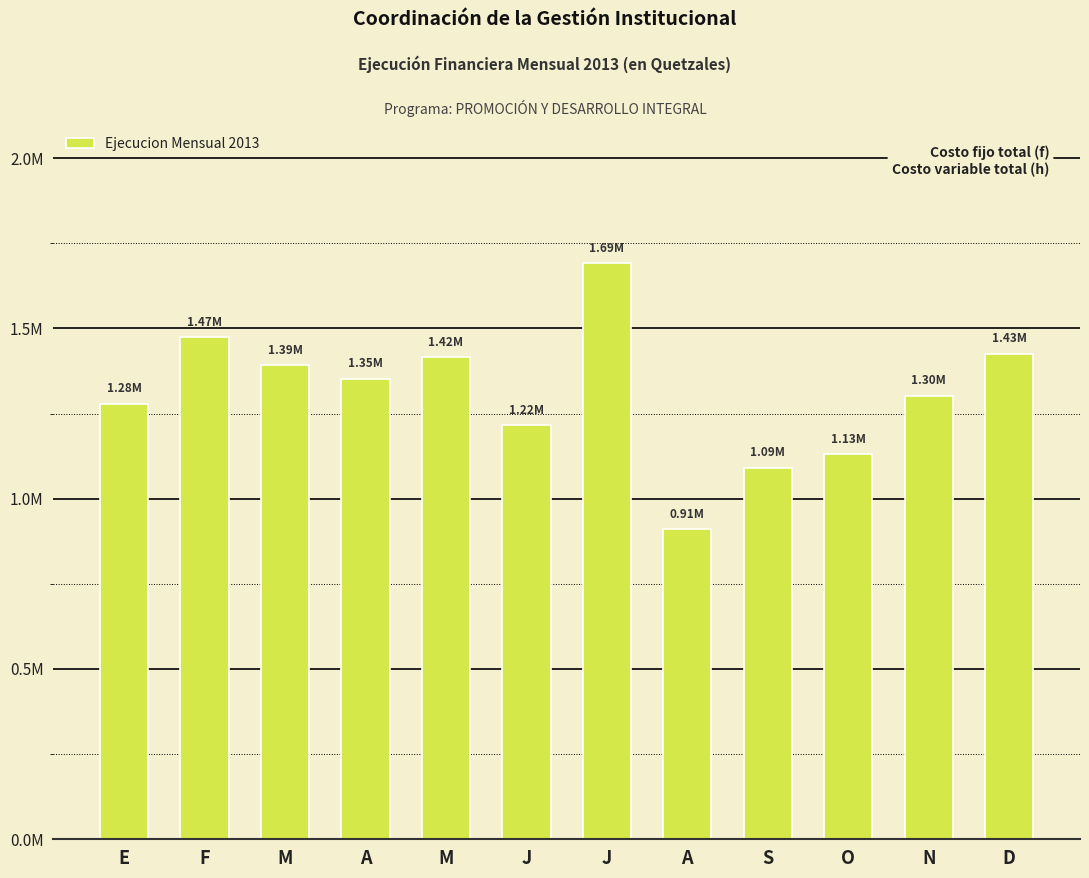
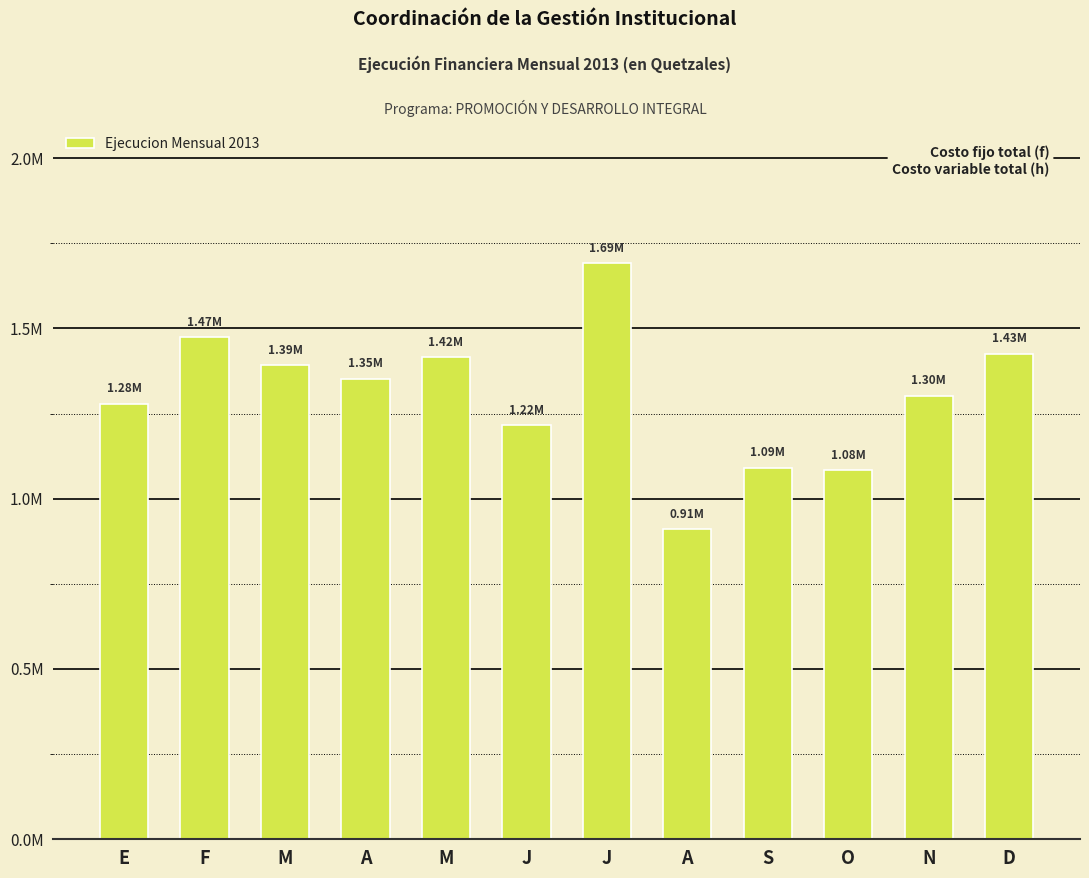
O: 1.13M -> 1.08M
